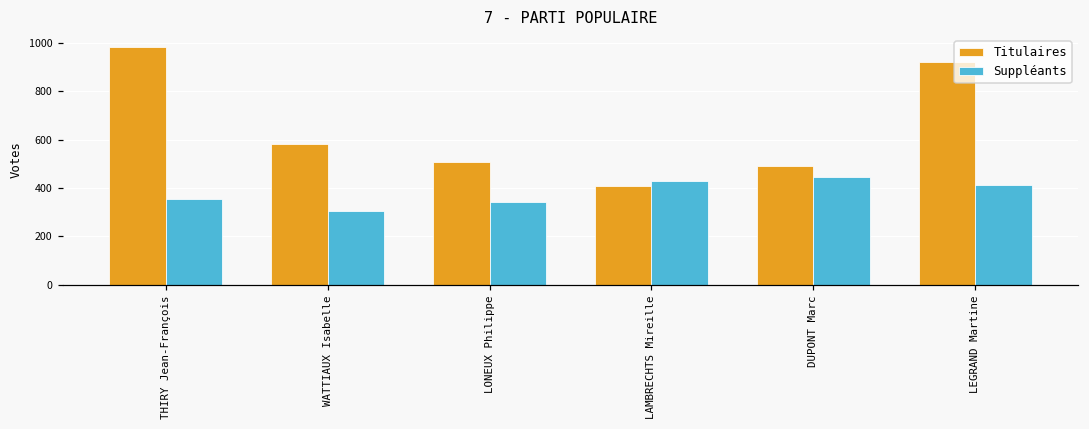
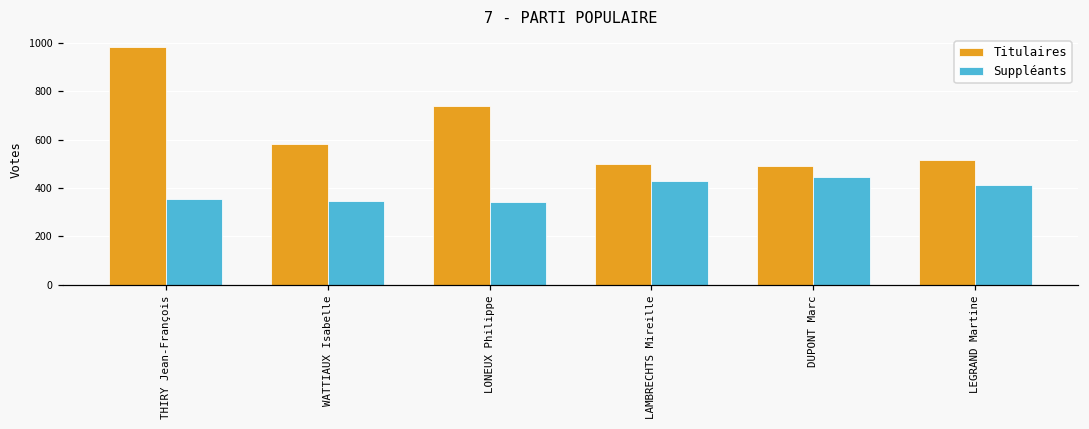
Suppléants, WATTIAUX Isabelle: 310 -> 350
Titulaires, LONEUX Philippe: 510 -> 740
Titulaires, LAMBRECHTS Mireille: 410 -> 500
Titulaires, LEGRAND Martine: 920 -> 520
